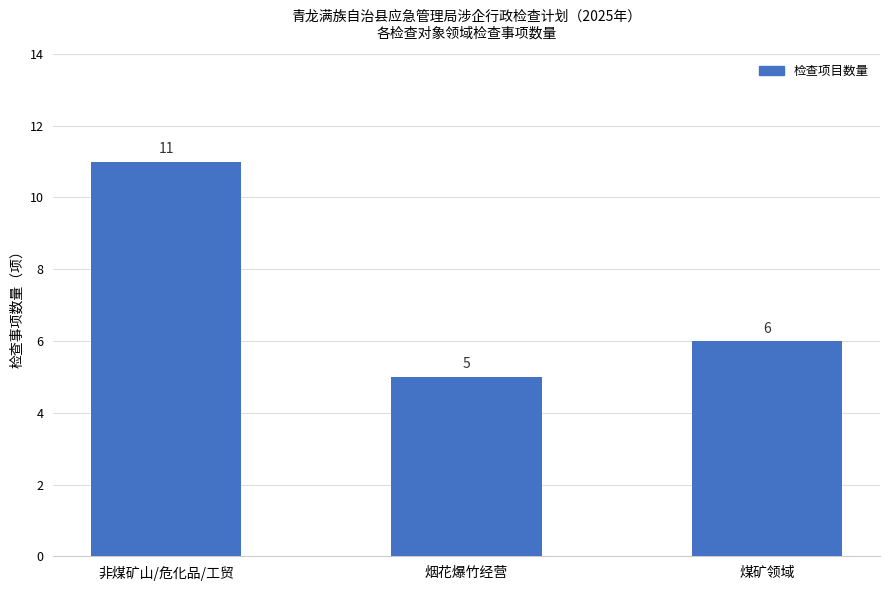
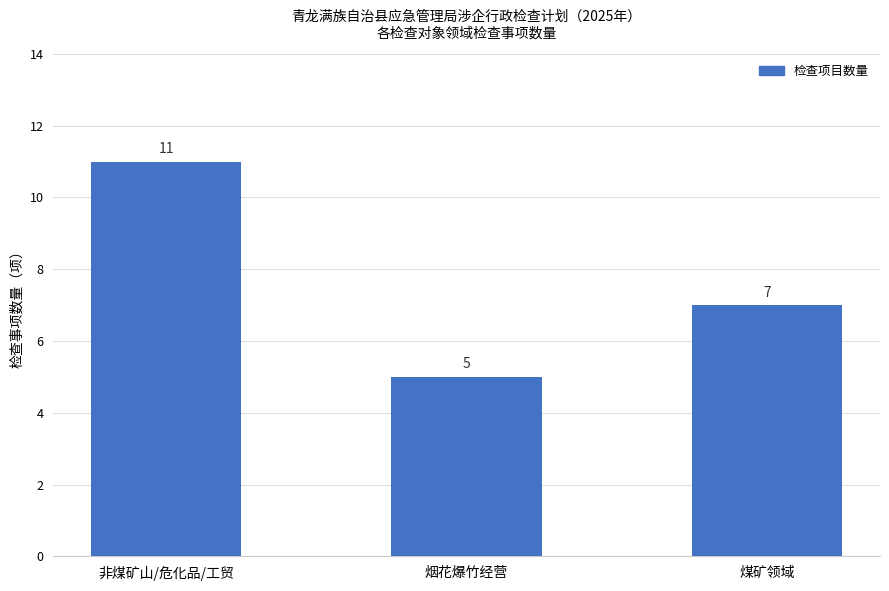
煤矿领域: 6 -> 7
